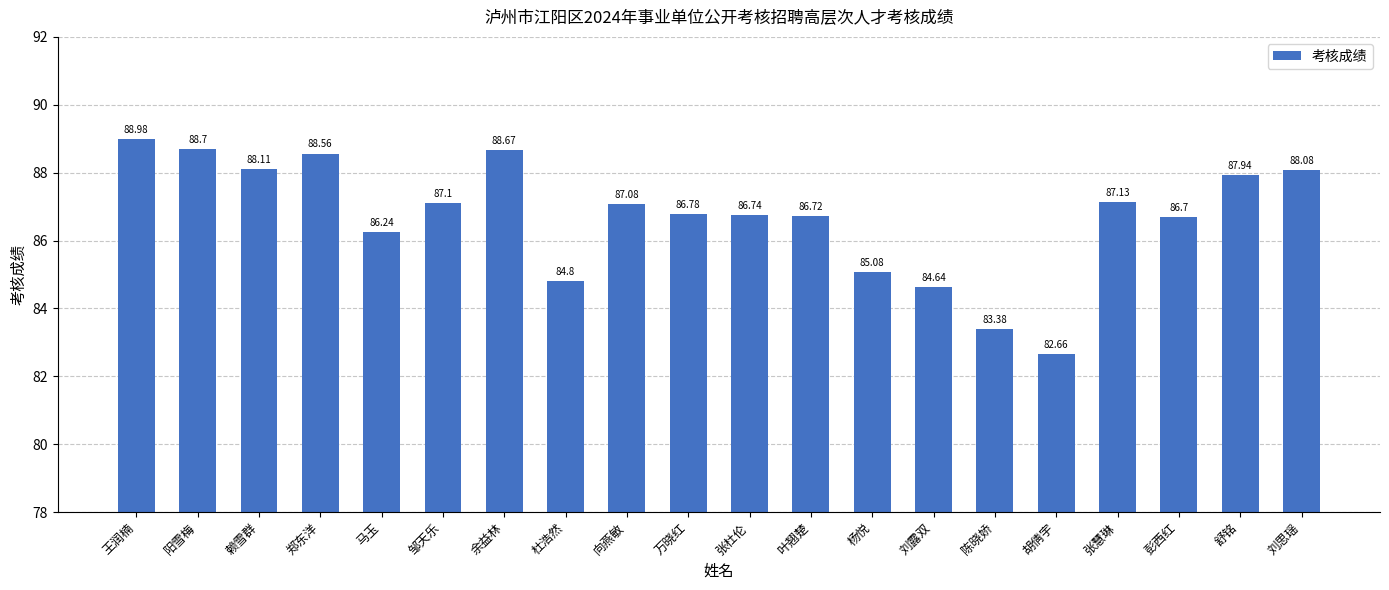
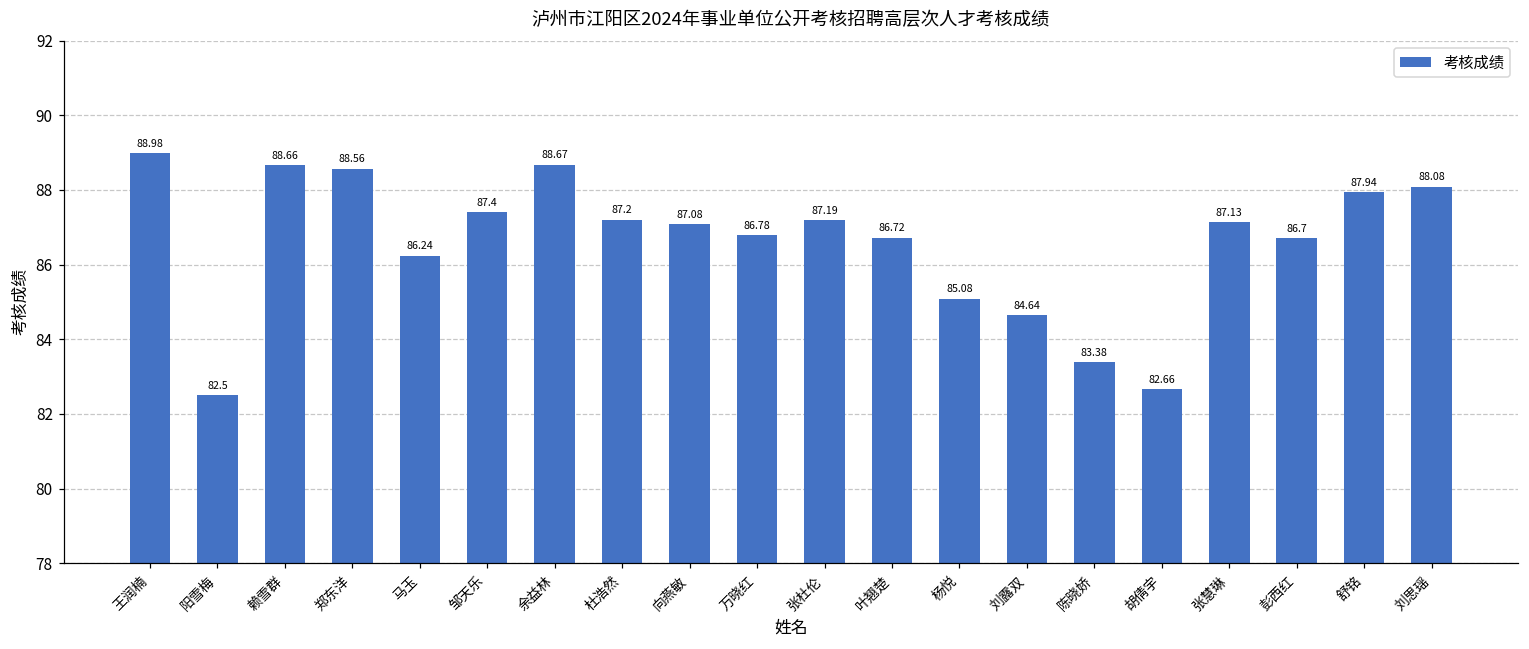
阳雪梅: 88.7 -> 82.5
赖雪群: 88.11 -> 88.66
邹天乐: 87.1 -> 87.4
杜浩然: 84.8 -> 87.2
张杜伦: 86.74 -> 87.19
